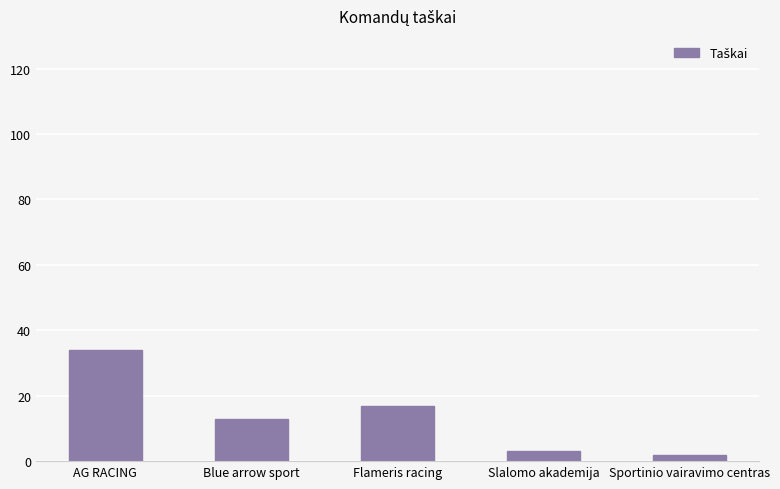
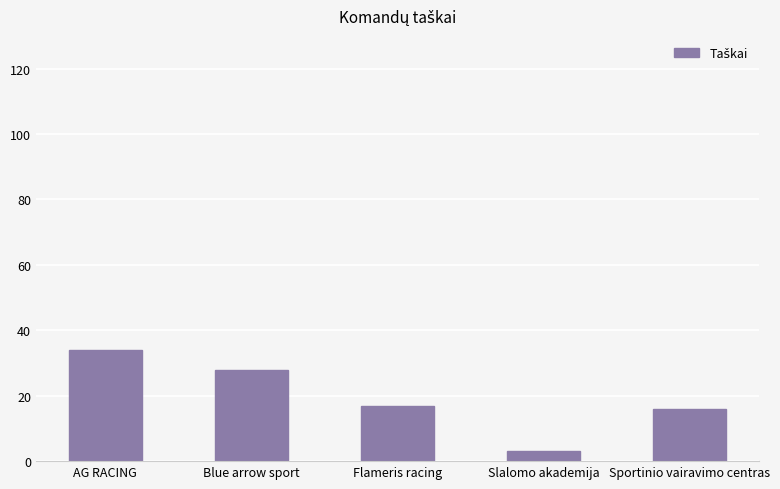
Blue arrow sport: 13 -> 28
Sportinio vairavimo centras: 2 -> 16
